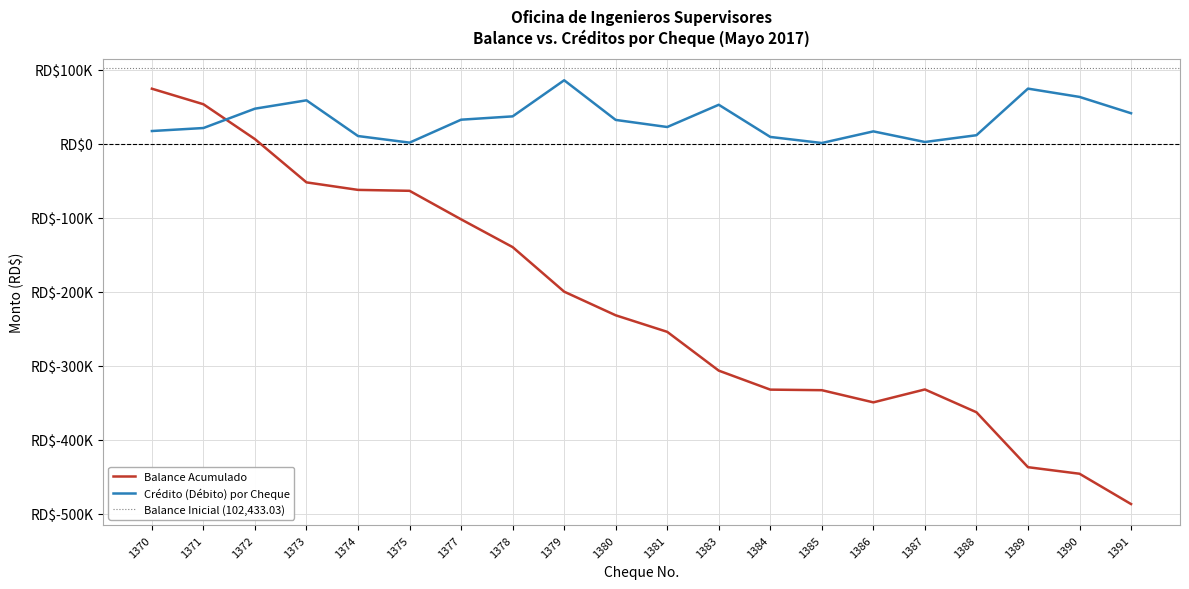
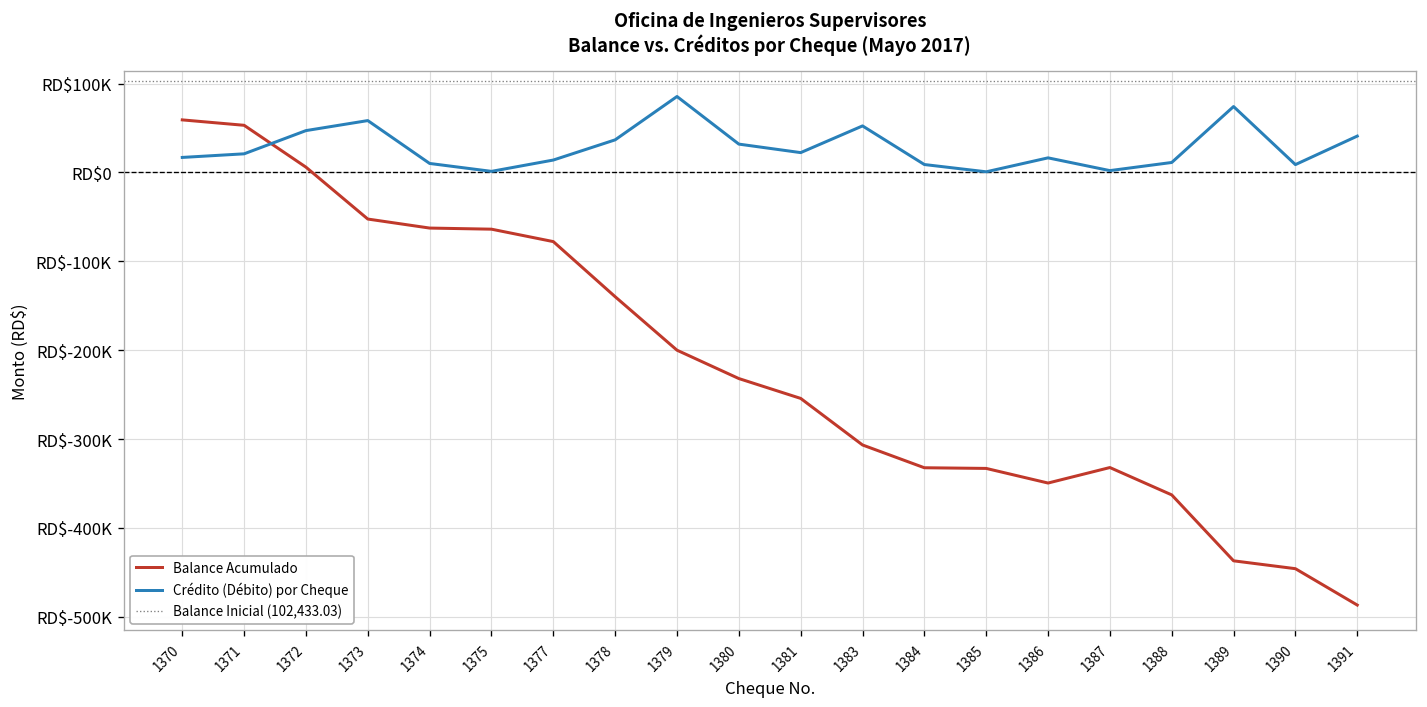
Balance Acumulado, 1370: RD$70000 -> RD$60000
Balance Acumulado, 1377: RD$-100000 -> RD$-80000
Crédito (Débito) por Cheque, 1377: RD$30000 -> RD$10000
Crédito (Débito) por Cheque, 1390: RD$60000 -> RD$10000
